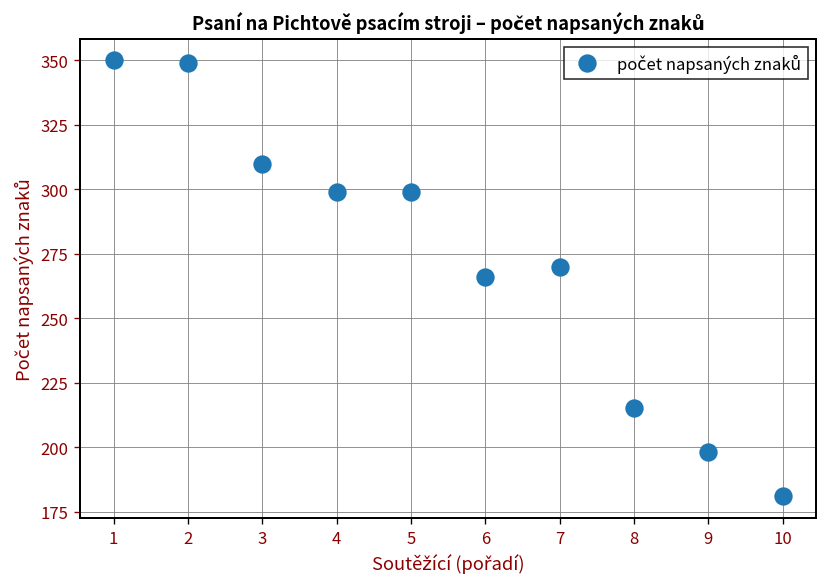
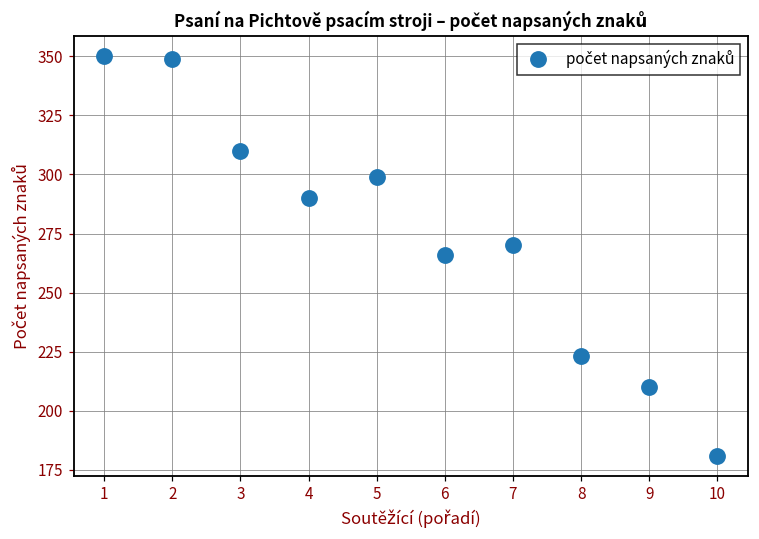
4: 299 -> 290
8: 215 -> 223
9: 198 -> 210
